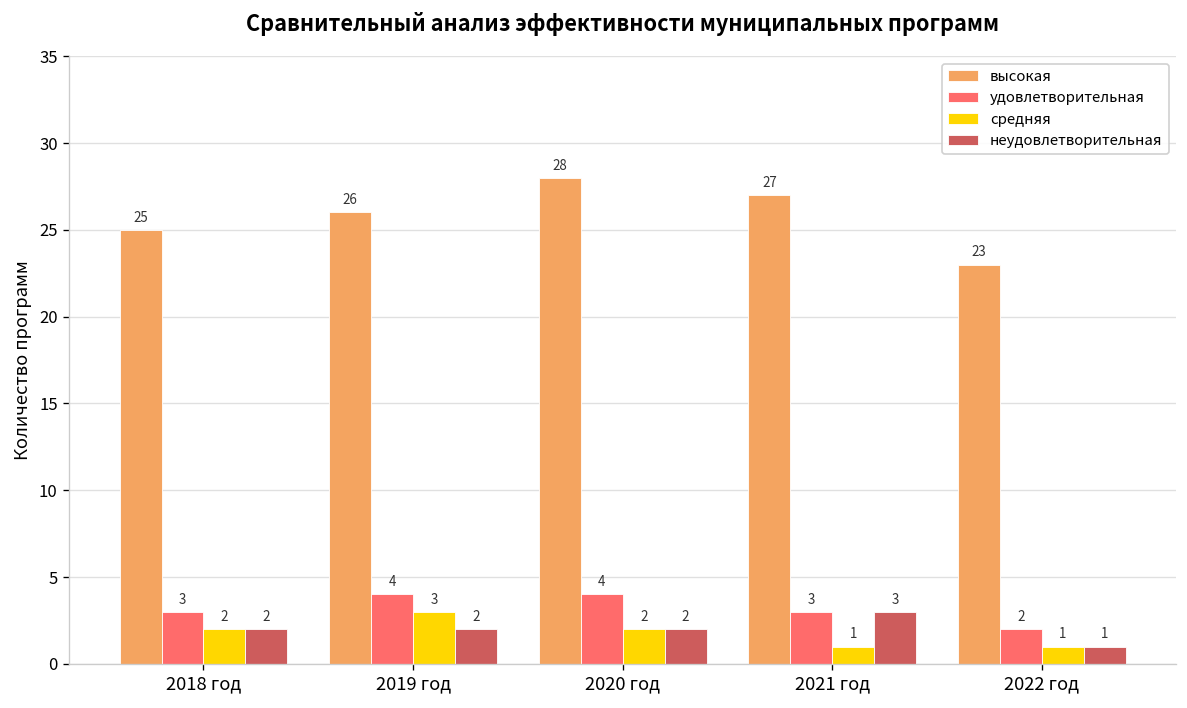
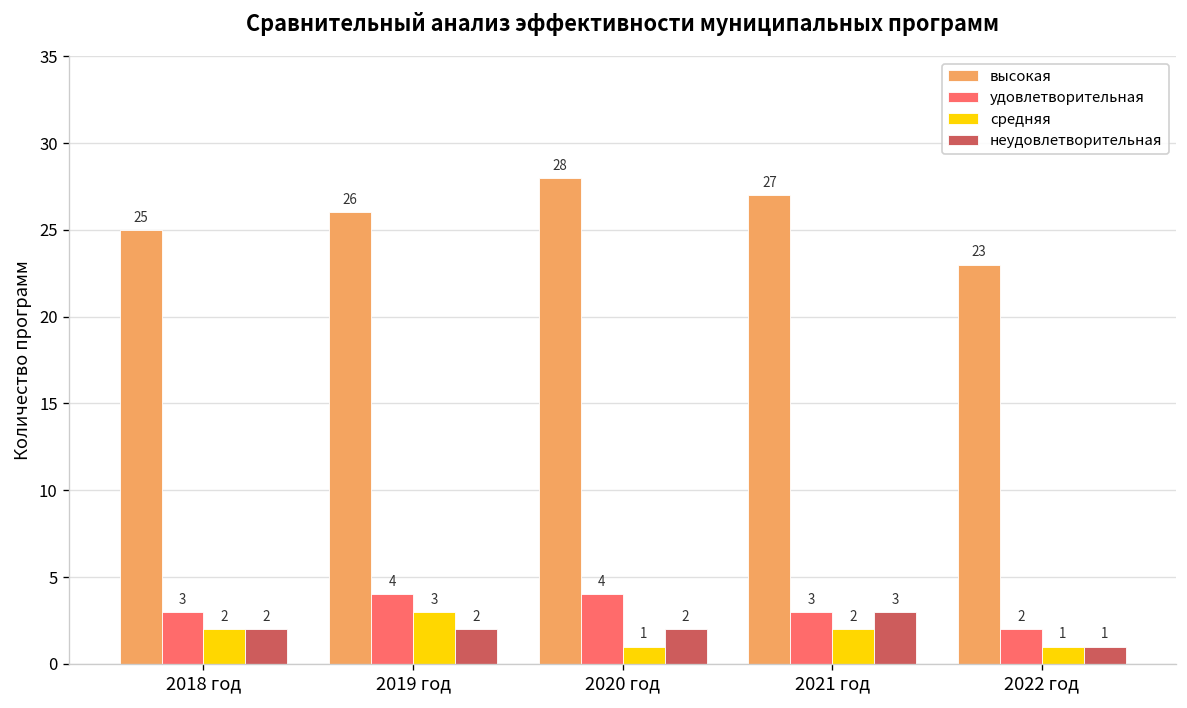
средняя, 2020 год: 2 -> 1
средняя, 2021 год: 1 -> 2
